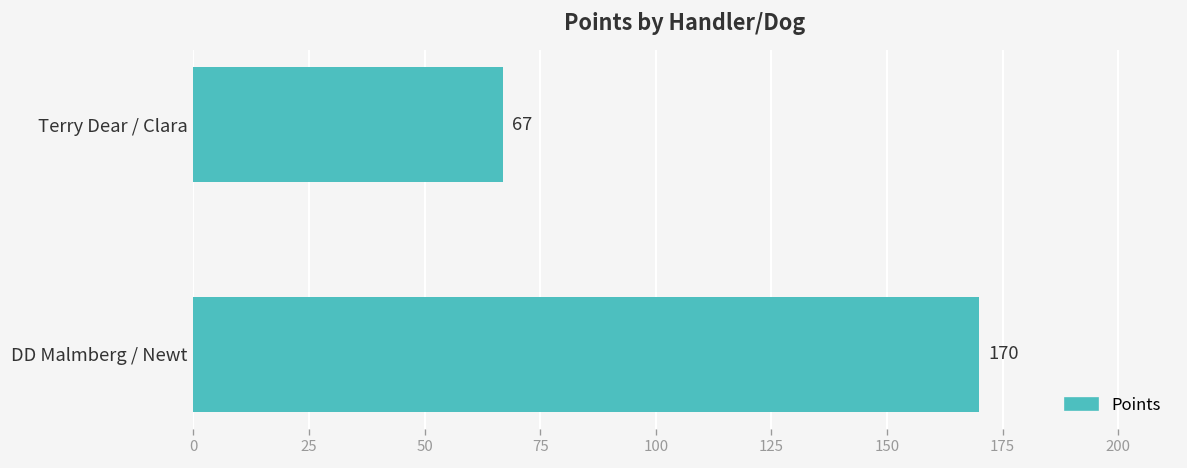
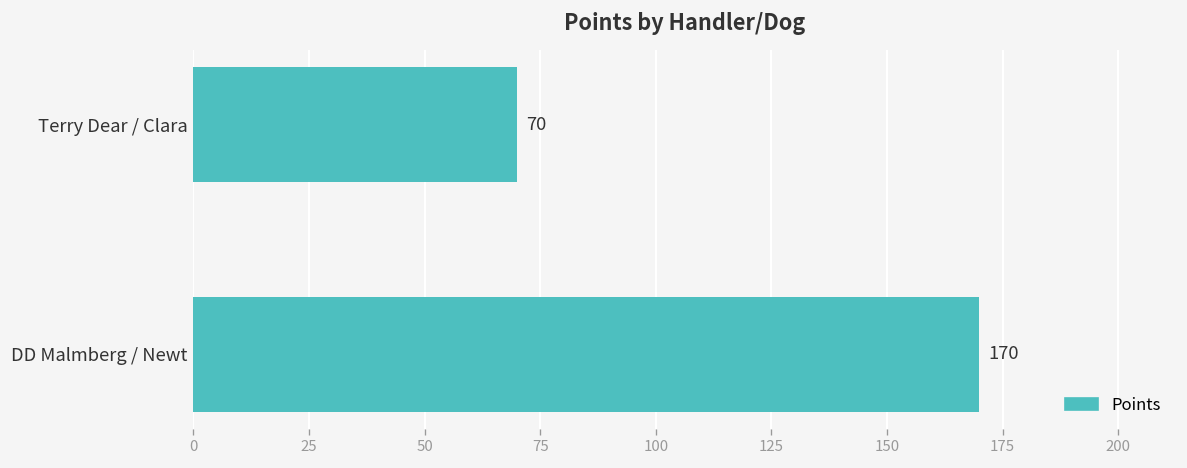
Terry Dear / Clara: 67 -> 70
